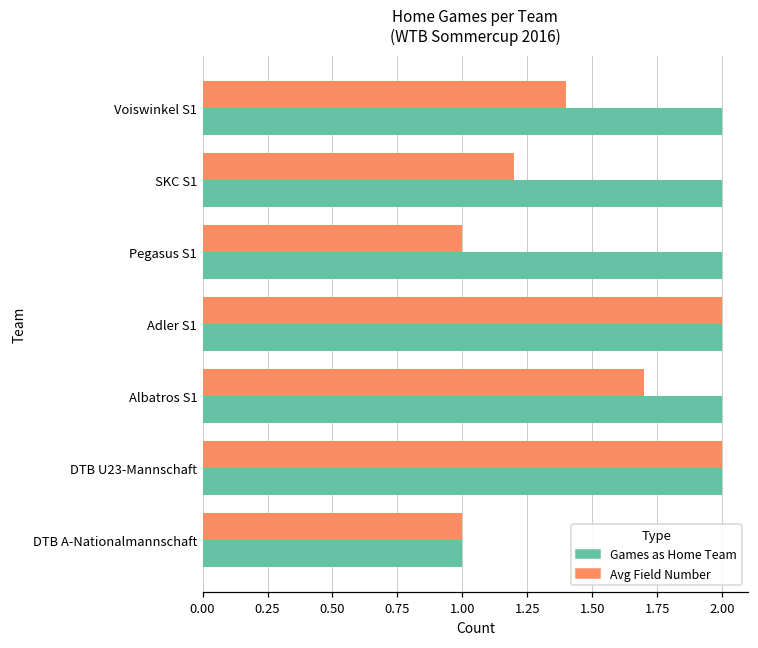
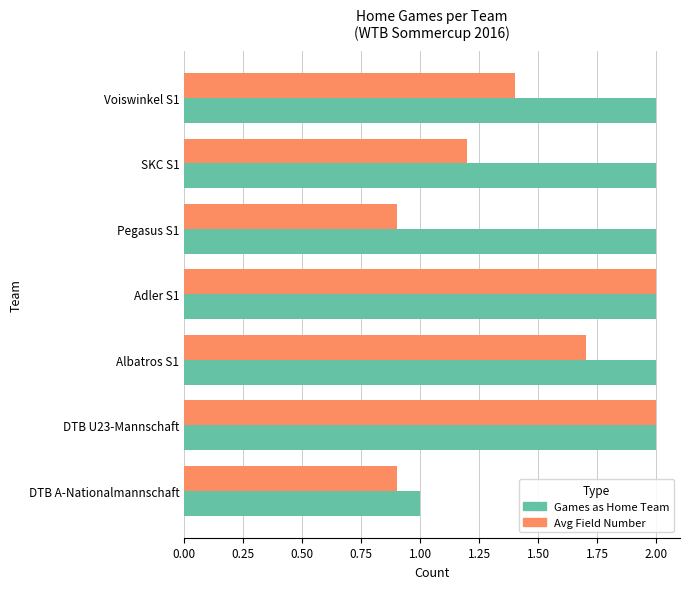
Avg Field Number, Pegasus S1: 1.0 -> 0.9
Avg Field Number, DTB A-Nationalmannschaft: 1.0 -> 0.9
